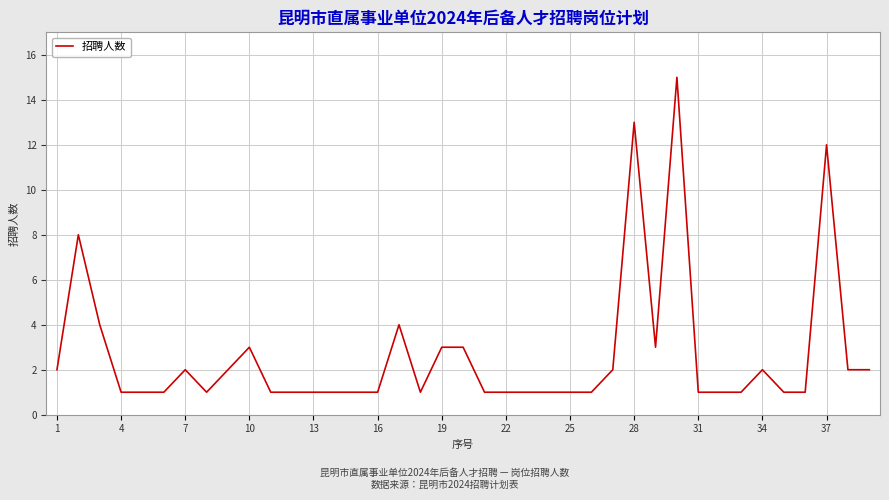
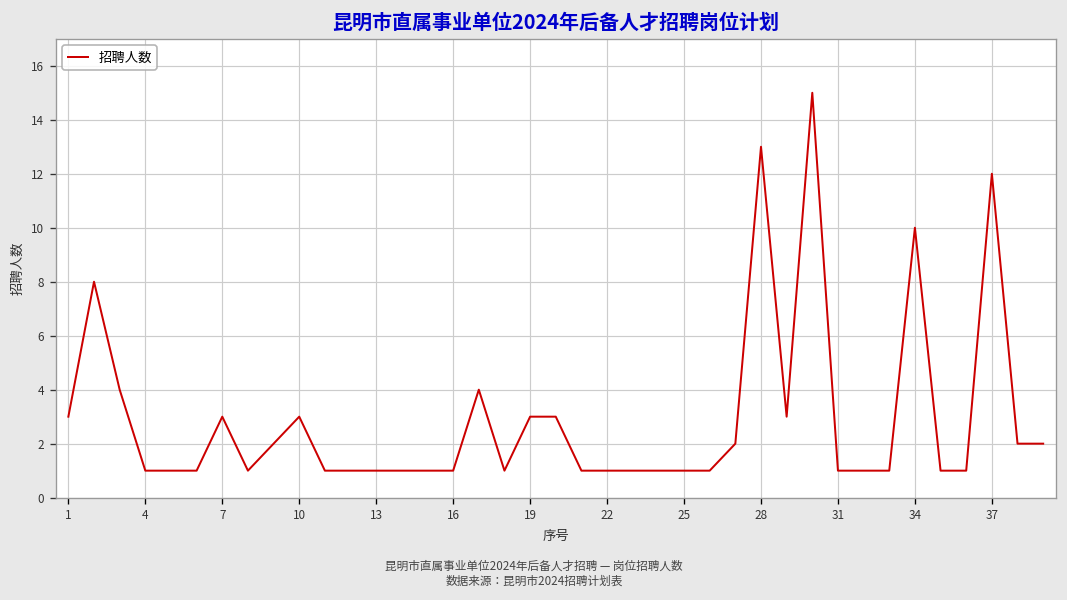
1: 2 -> 3
7: 2 -> 3
34: 2 -> 10
